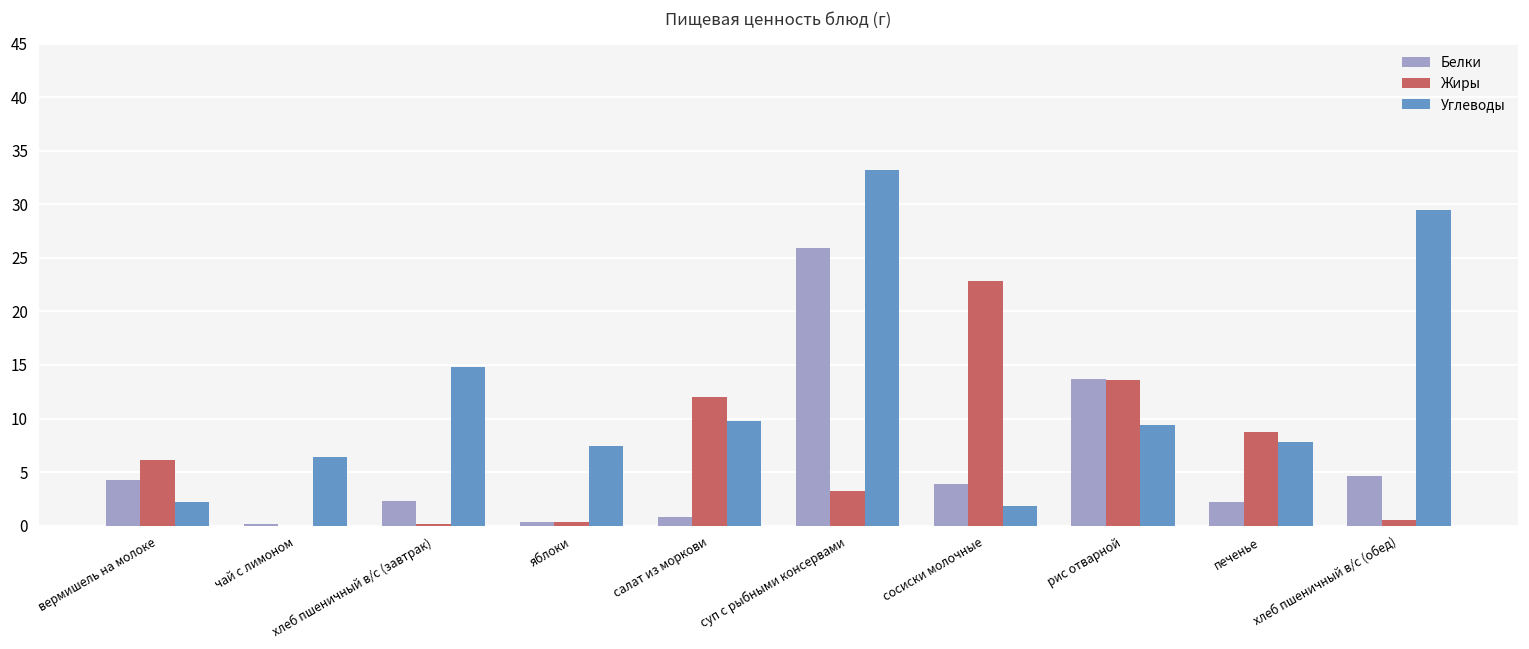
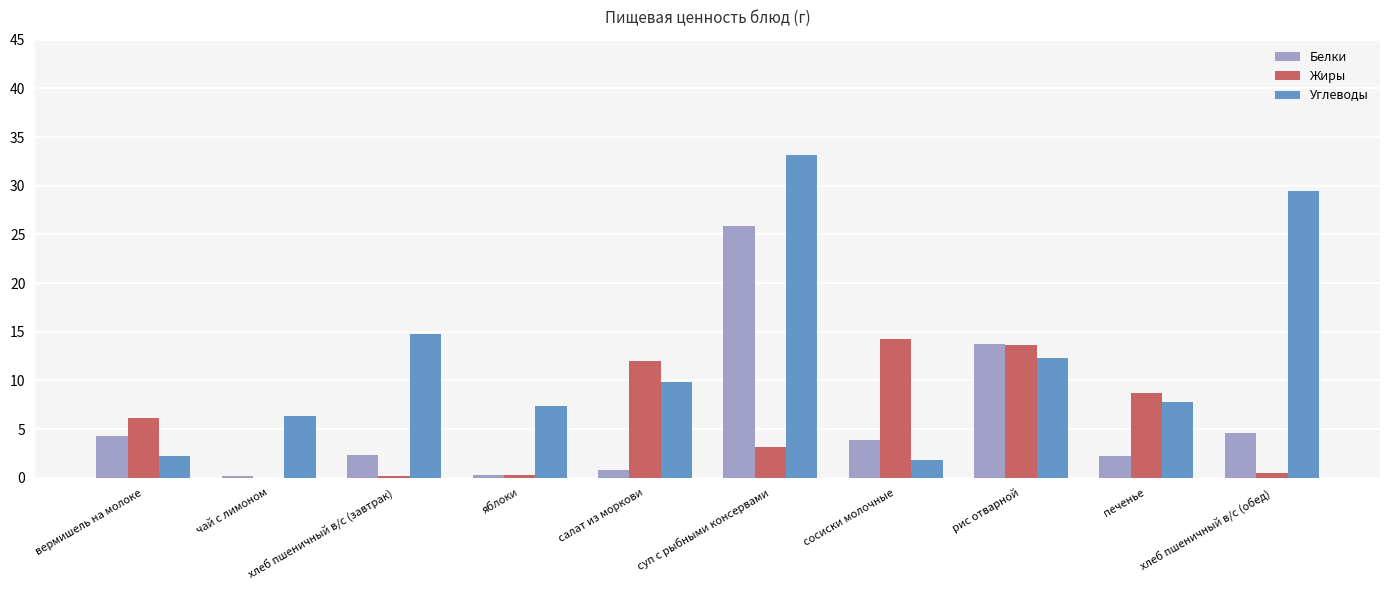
Жиры, сосиски молочные: 23 -> 14
Углеводы, рис отварной: 9 -> 12
